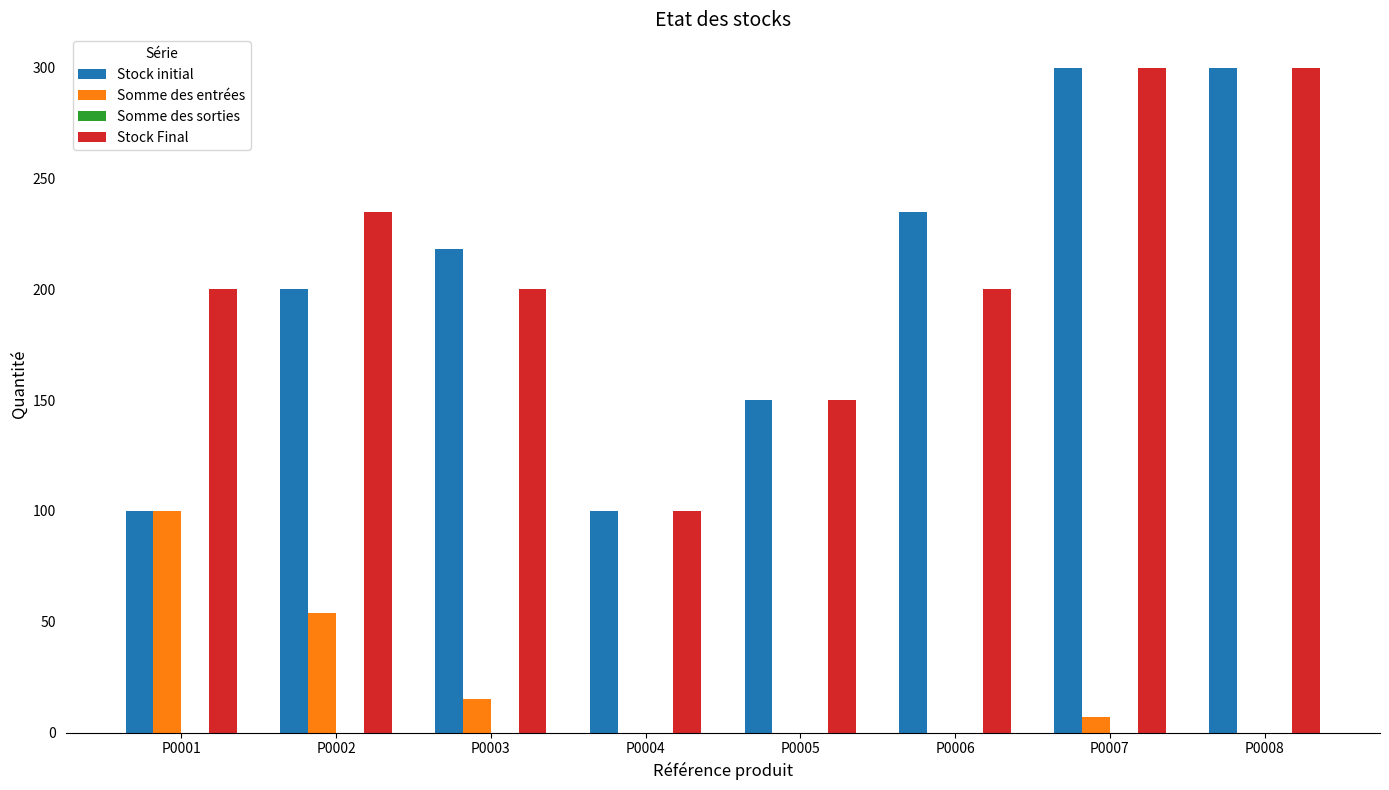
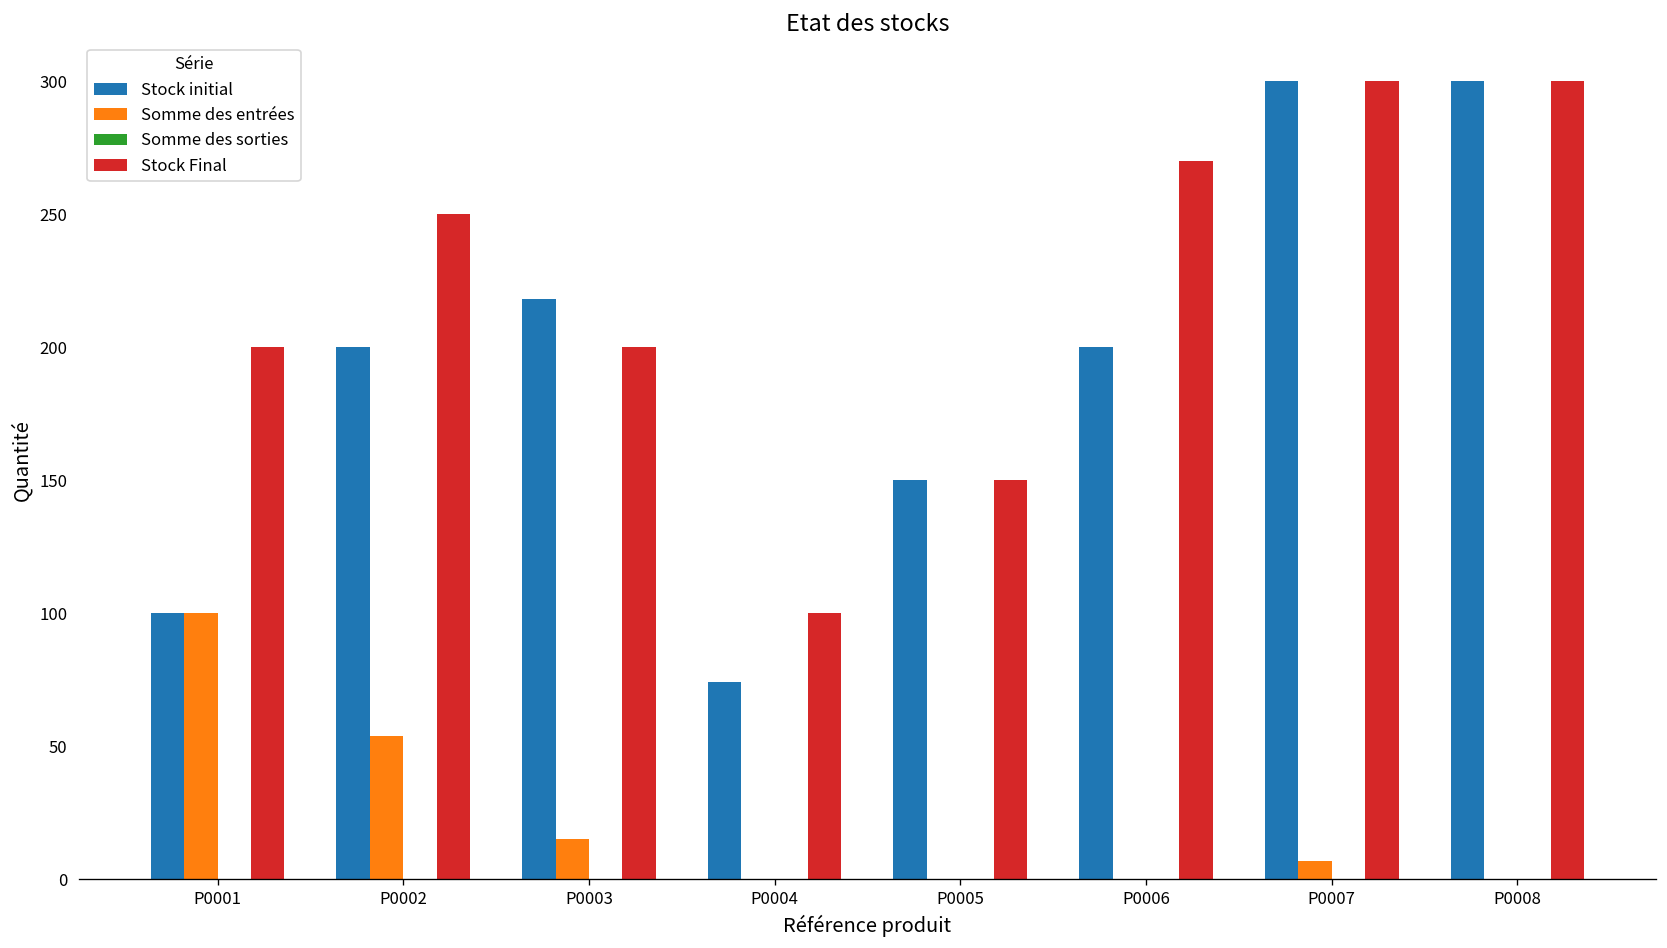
Stock Final, P0002: 235 -> 250
Stock initial, P0004: 100 -> 74
Stock initial, P0006: 235 -> 200
Stock Final, P0006: 200 -> 270
